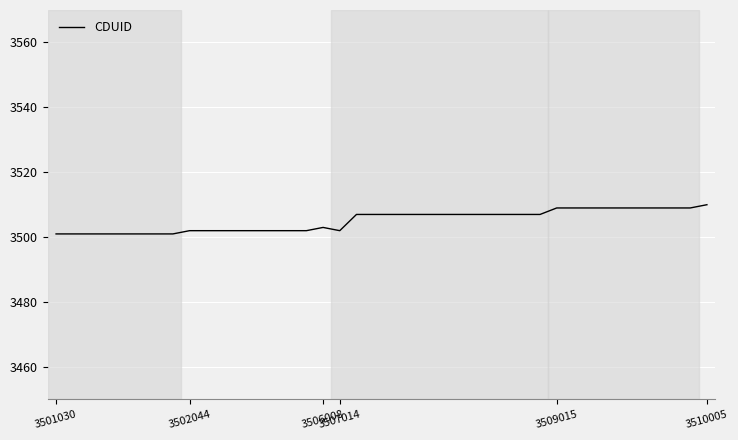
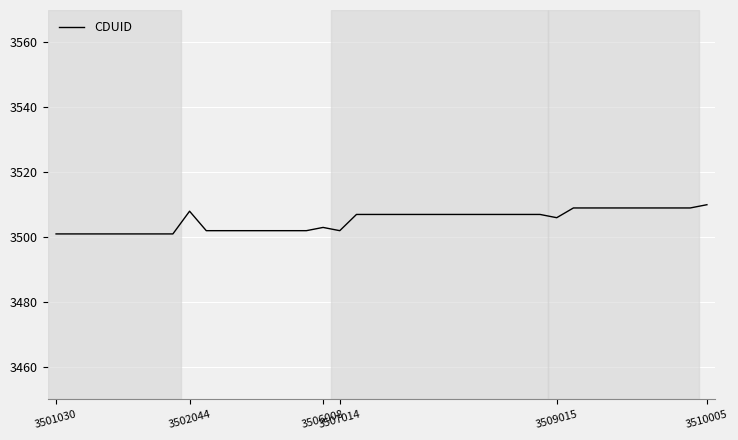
3502044: 3502 -> 3508
3509015: 3509 -> 3506
